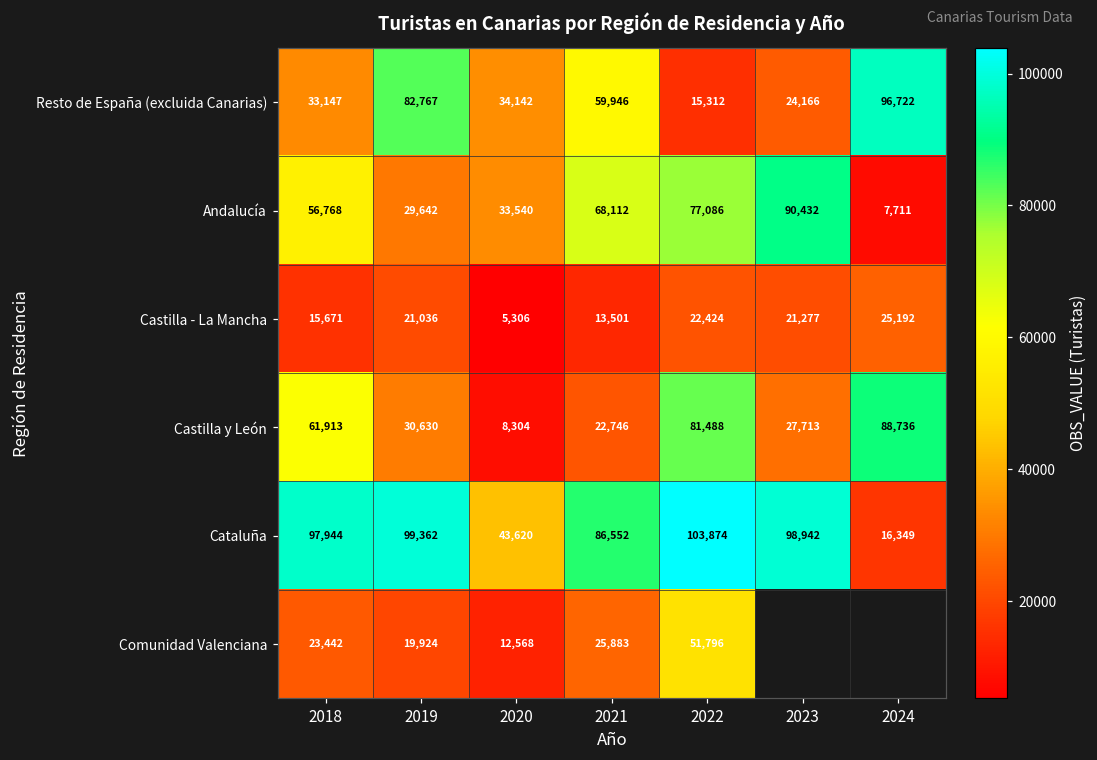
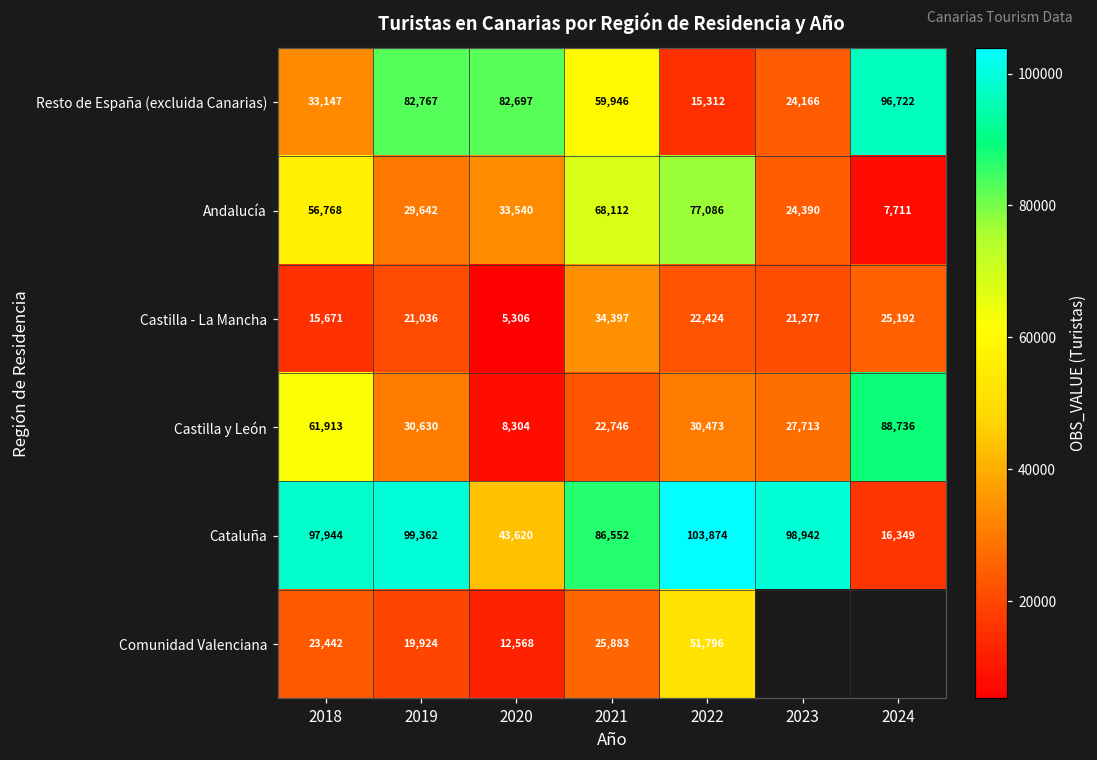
Resto de España (excluida Canarias), 2020: 34,142 -> 82,697
Andalucía, 2023: 90,432 -> 24,390
Castilla - La Mancha, 2021: 13,501 -> 34,397
Castilla y León, 2022: 81,488 -> 30,473
